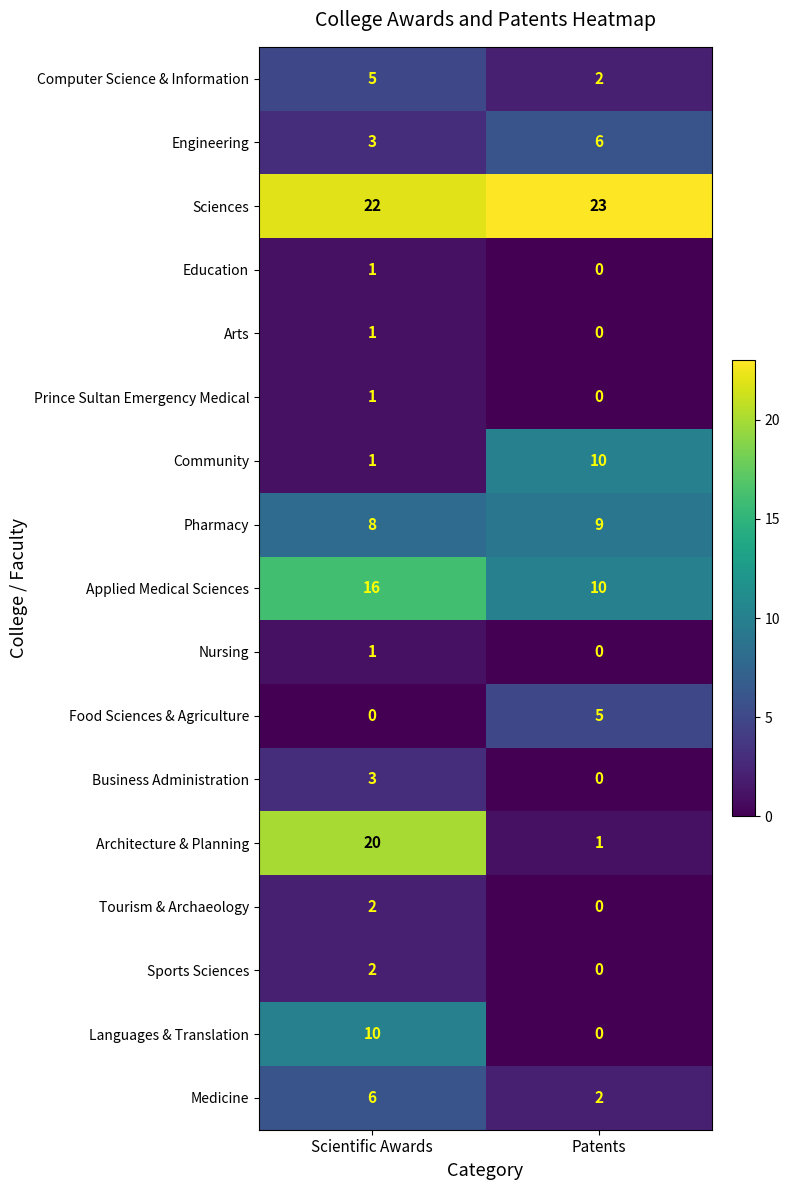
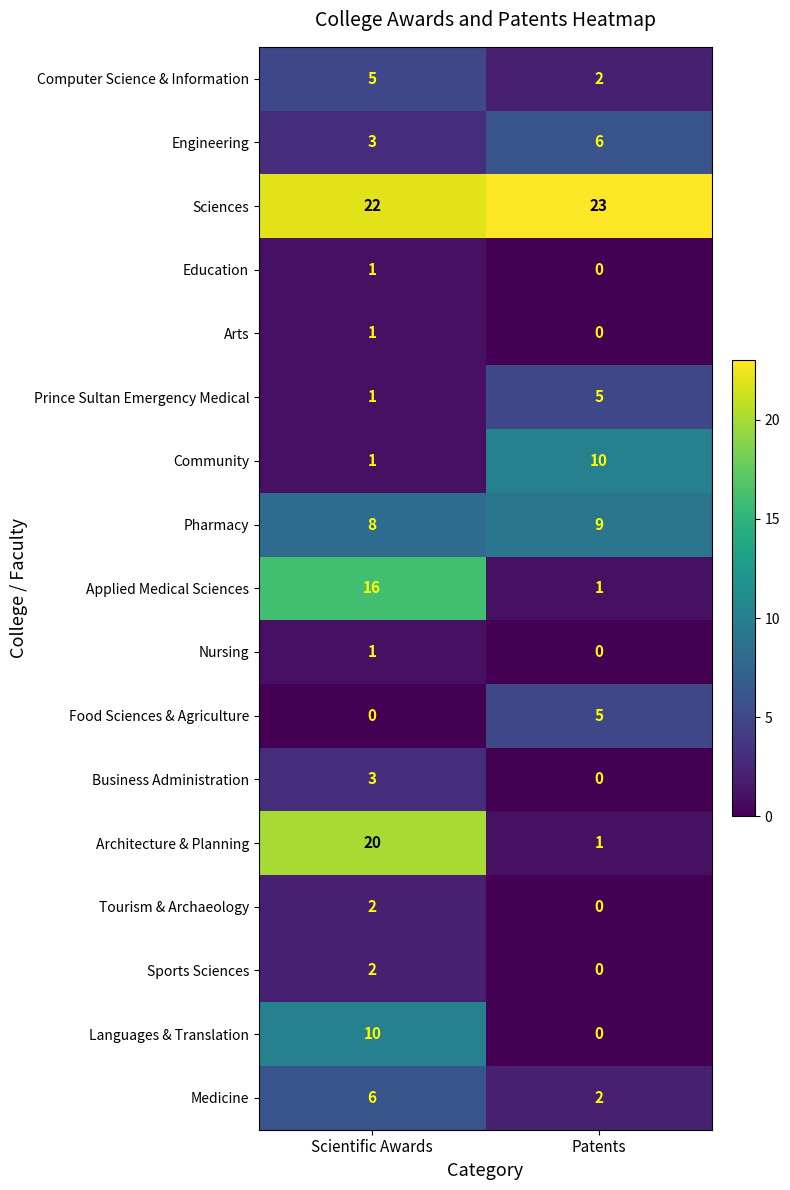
Prince Sultan Emergency Medical, Patents: 0 -> 5
Applied Medical Sciences, Patents: 10 -> 1
